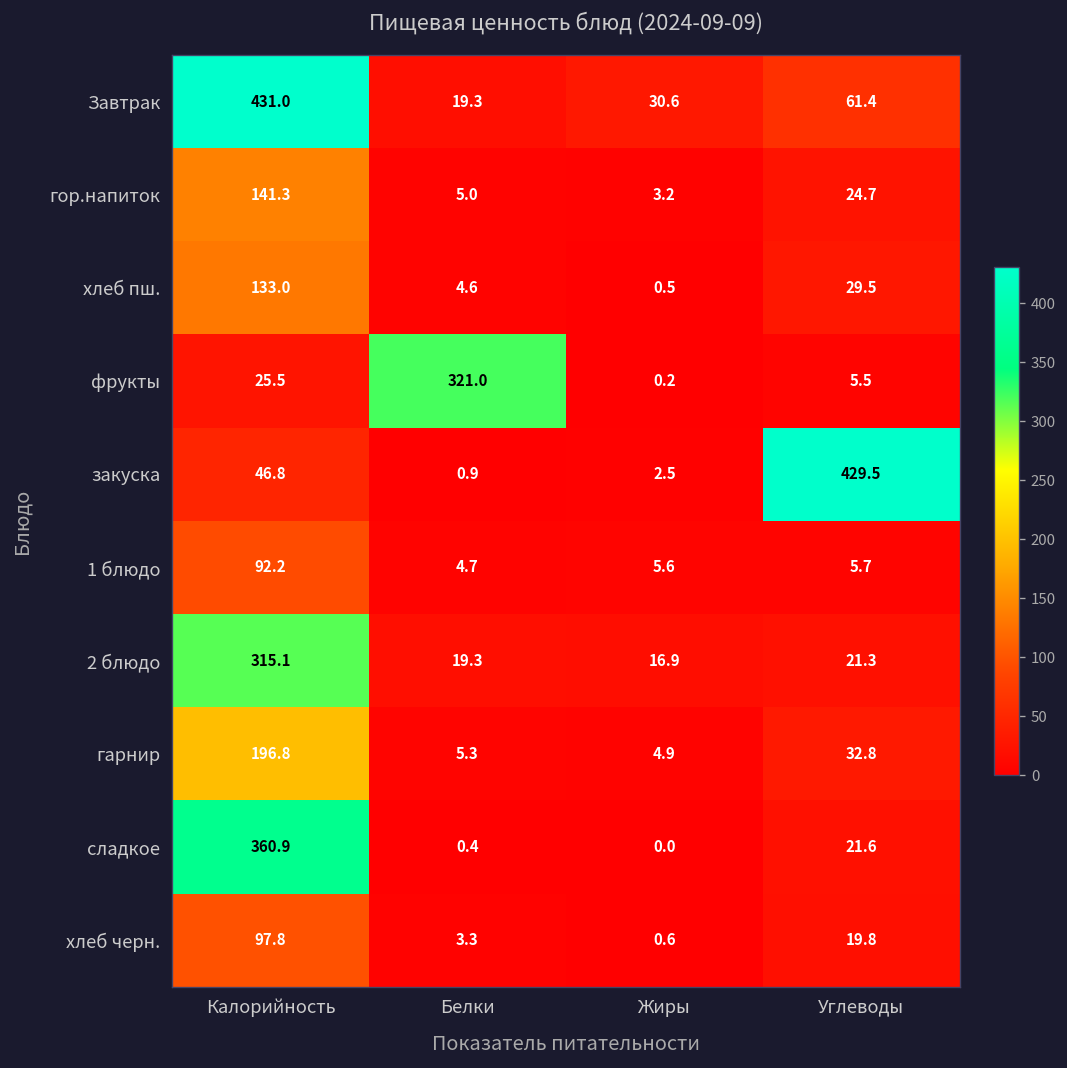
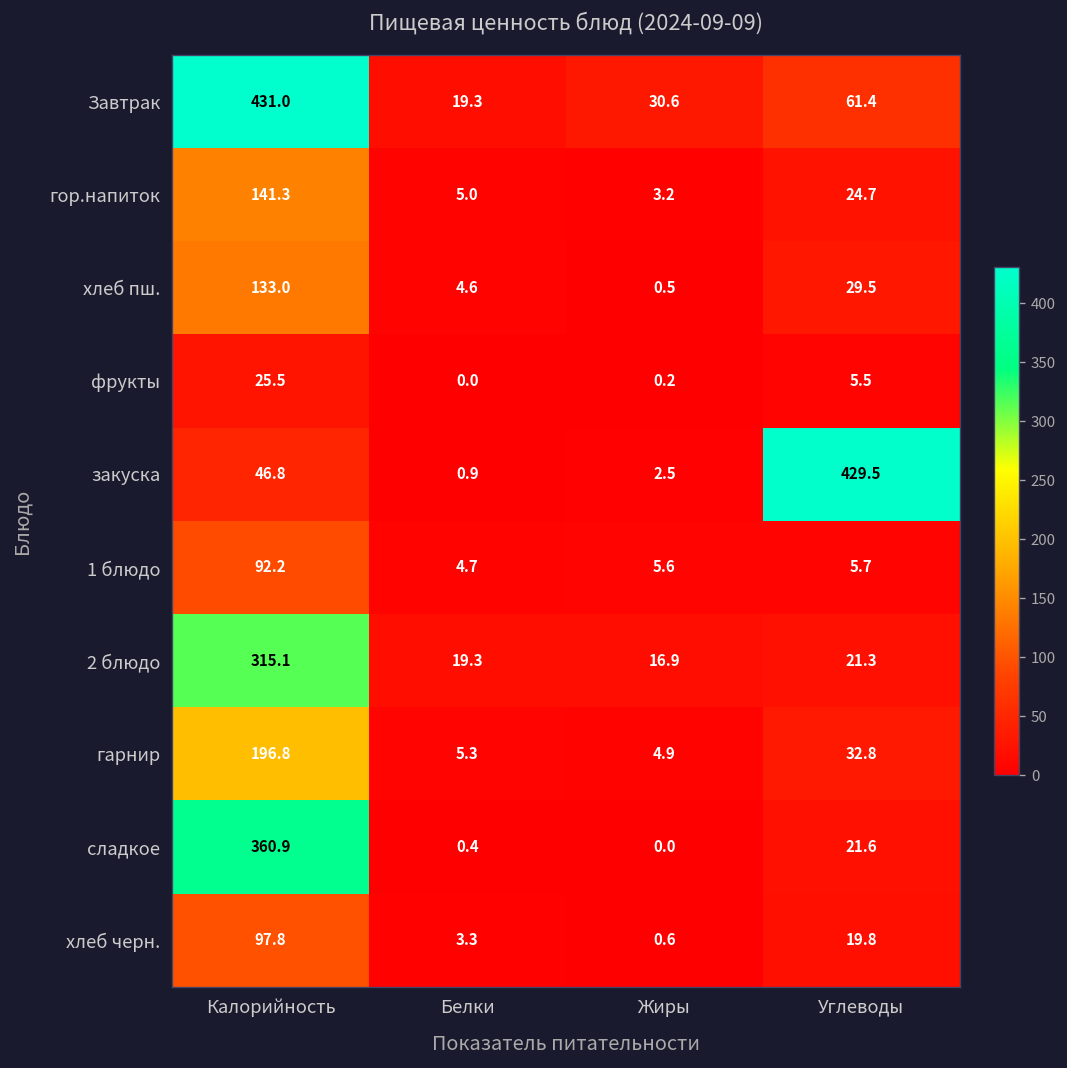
фрукты, Белки: 321.0 -> 0.0
